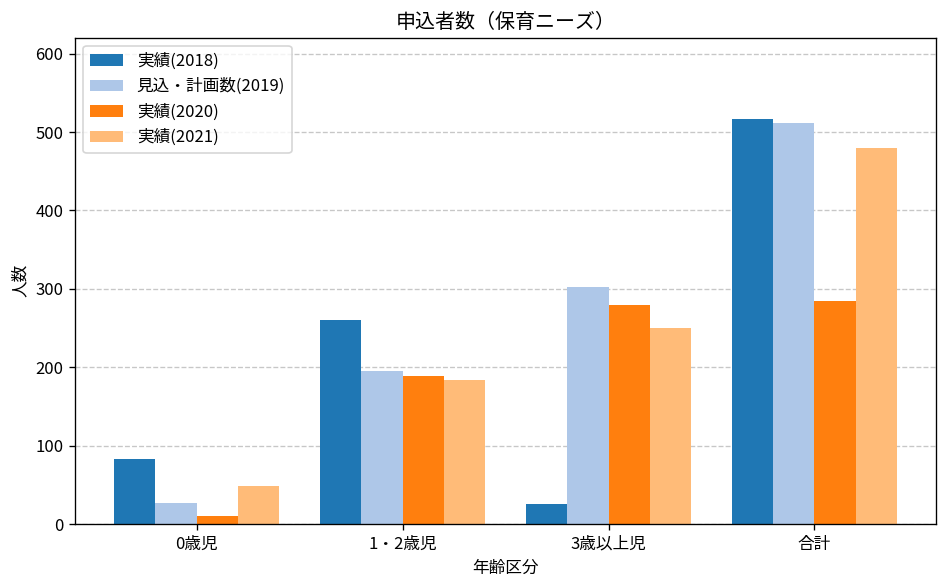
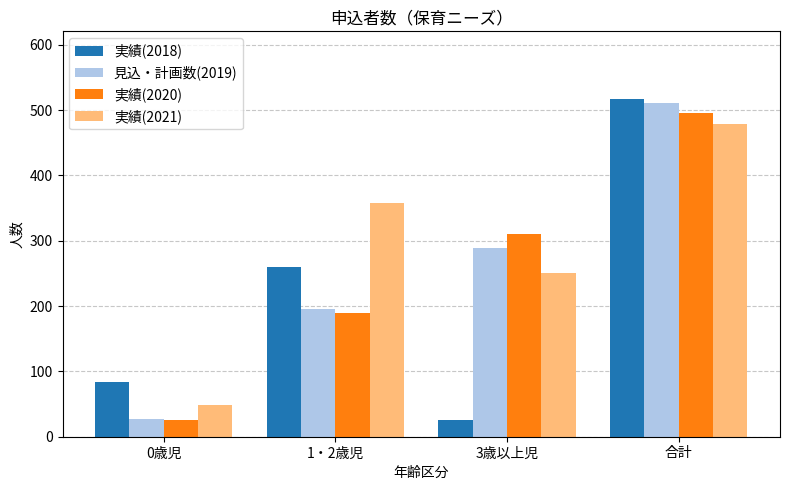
実績(2020), 0歳児: 10 -> 30
実績(2021), 1・2歳児: 180 -> 360
見込・計画数(2019), 3歳以上児: 300 -> 290
実績(2020), 3歳以上児: 280 -> 310
実績(2020), 合計: 290 -> 500
